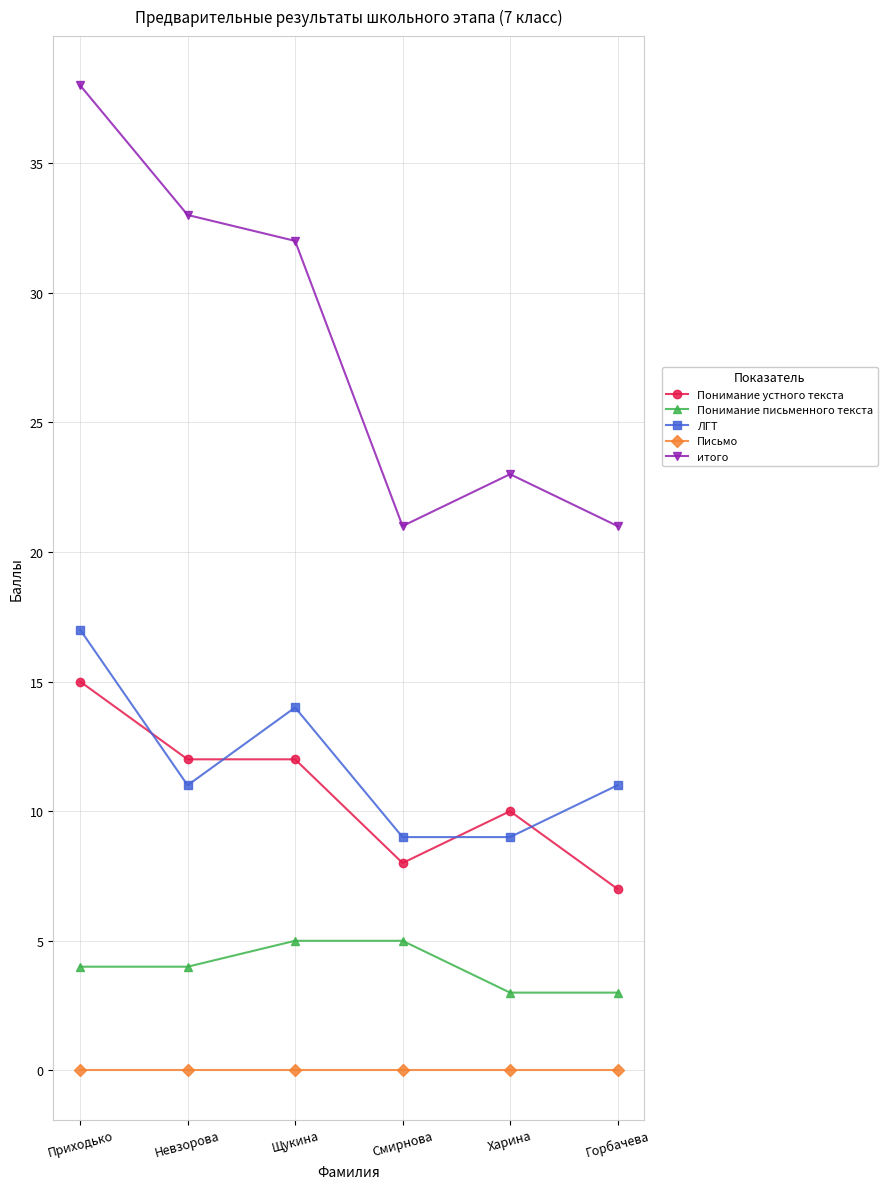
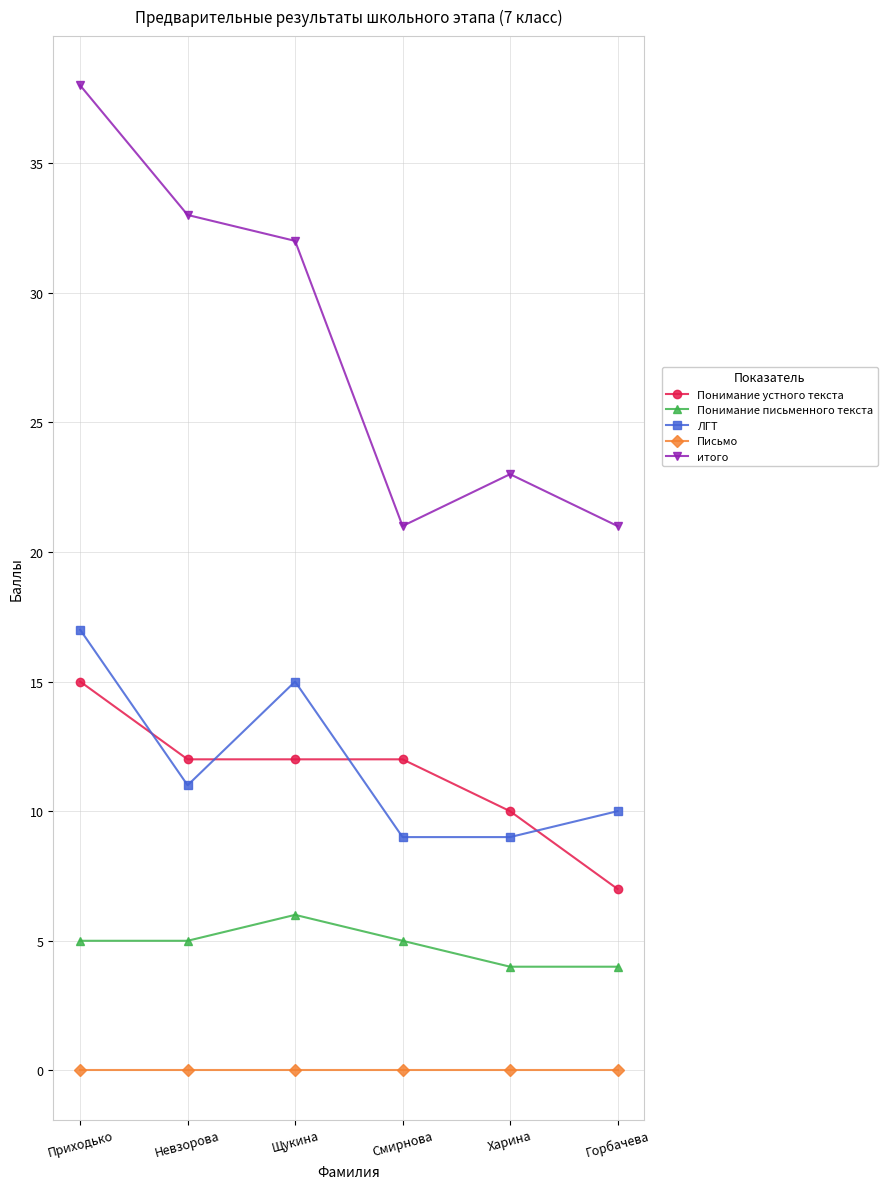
Понимание письменного текста, Приходько: 4 -> 5
Понимание письменного текста, Невзорова: 4 -> 5
Понимание письменного текста, Щукина: 5 -> 6
ЛГТ, Щукина: 14 -> 15
Понимание устного текста, Смирнова: 8 -> 12
Понимание письменного текста, Харина: 3 -> 4
Понимание письменного текста, Горбачева: 3 -> 4
ЛГТ, Горбачева: 11 -> 10
